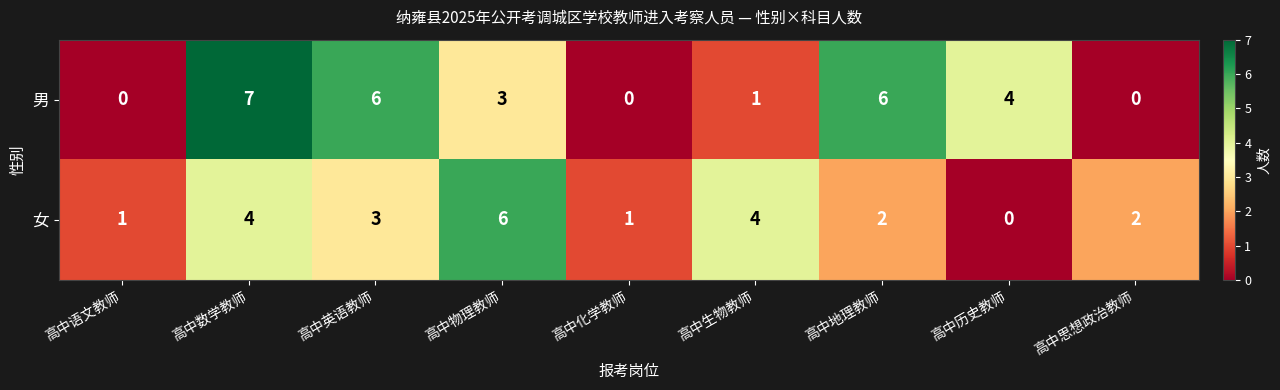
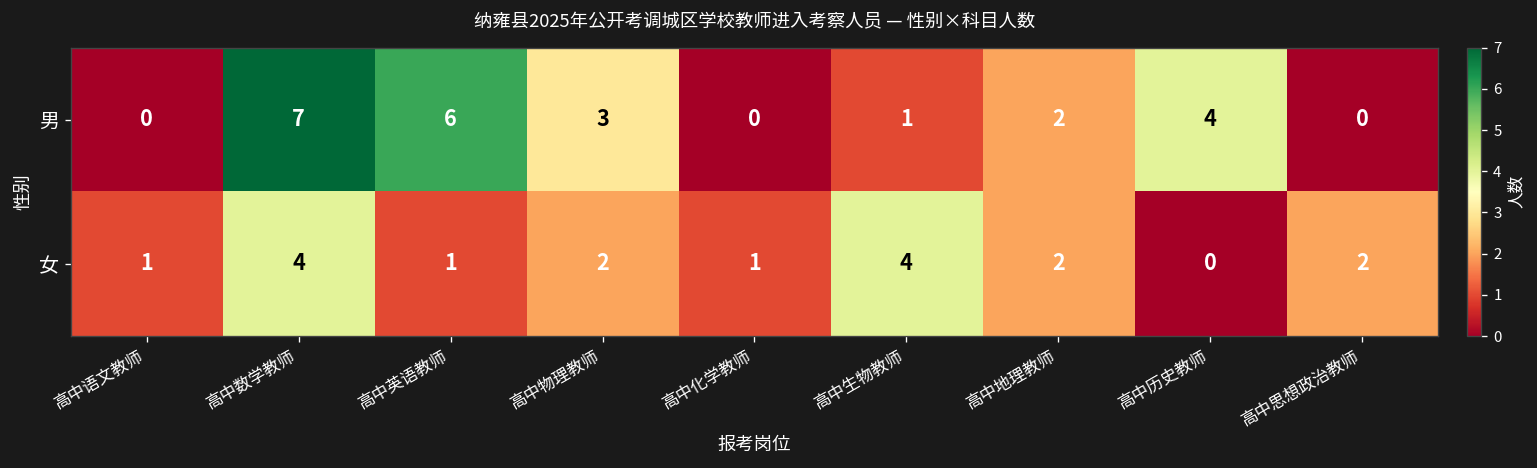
男, 高中地理教师: 6 -> 2
女, 高中英语教师: 3 -> 1
女, 高中物理教师: 6 -> 2
